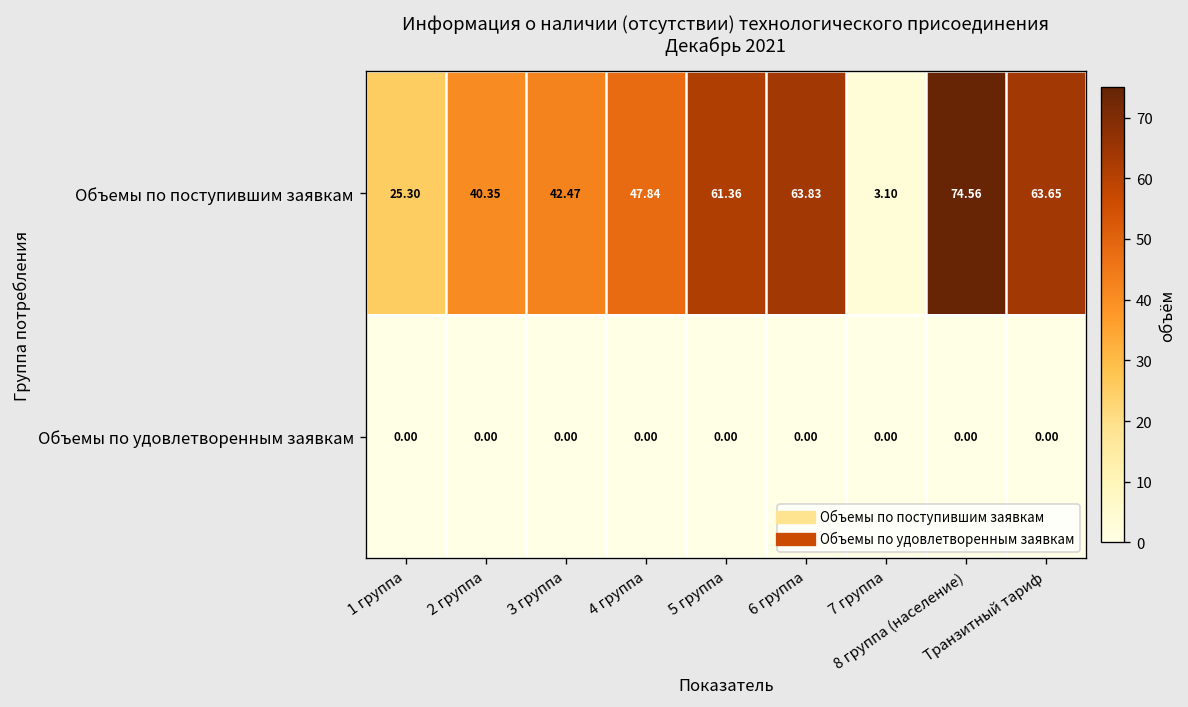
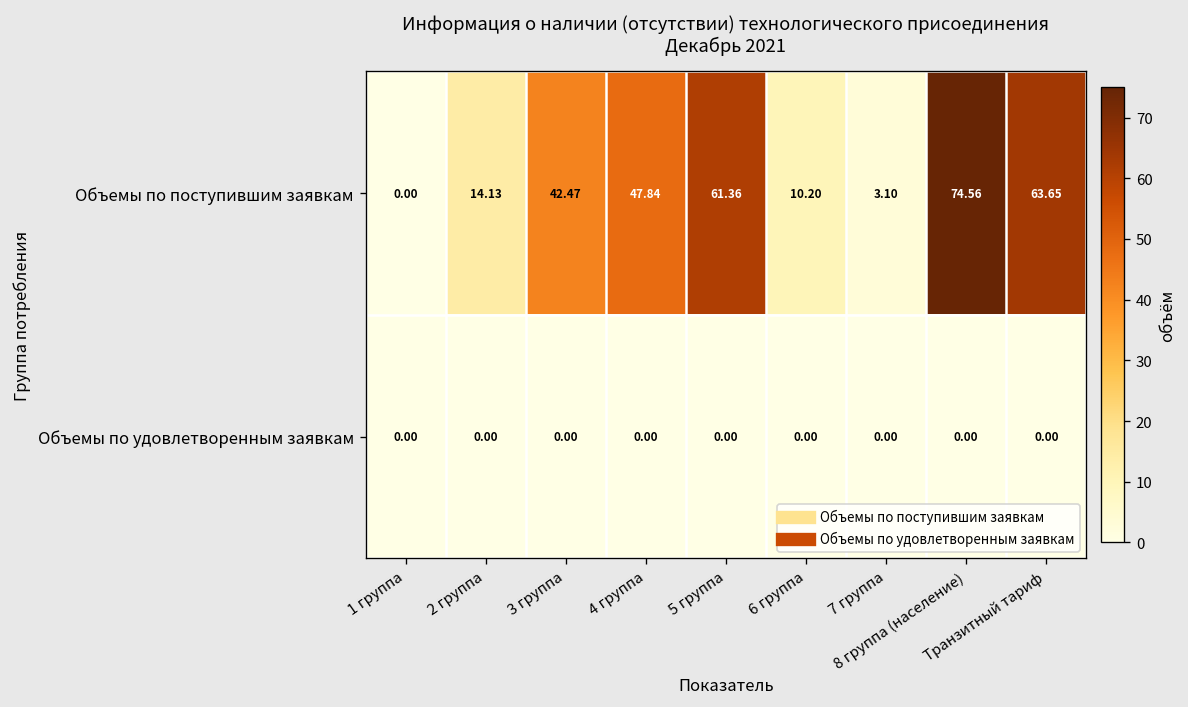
Объемы по поступившим заявкам, 1 группа: 25.30 -> 0.00
Объемы по поступившим заявкам, 2 группа: 40.35 -> 14.13
Объемы по поступившим заявкам, 6 группа: 63.83 -> 10.20
